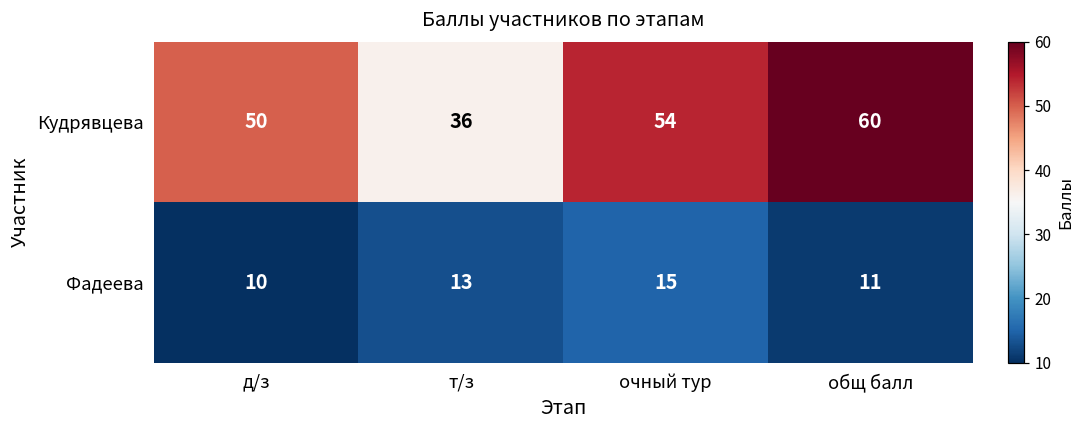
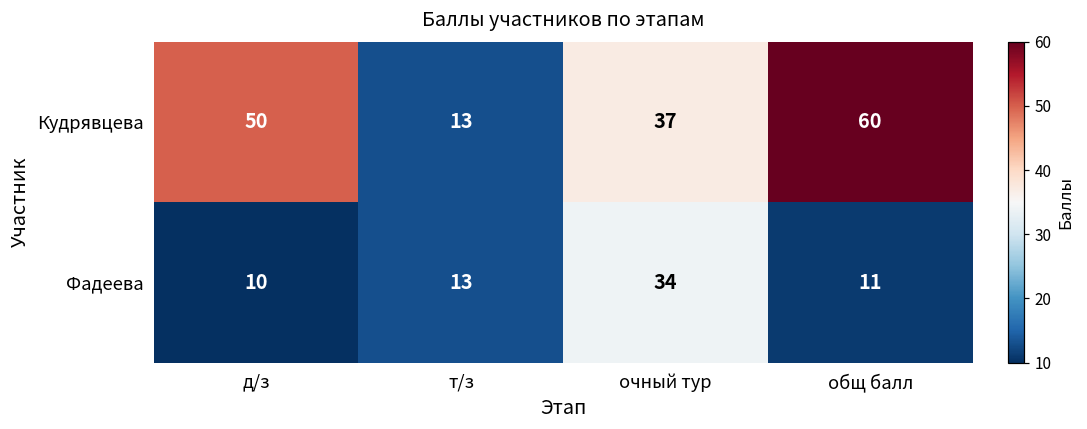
Кудрявцева, т/з: 36 -> 13
Кудрявцева, очный тур: 54 -> 37
Фадеева, очный тур: 15 -> 34
